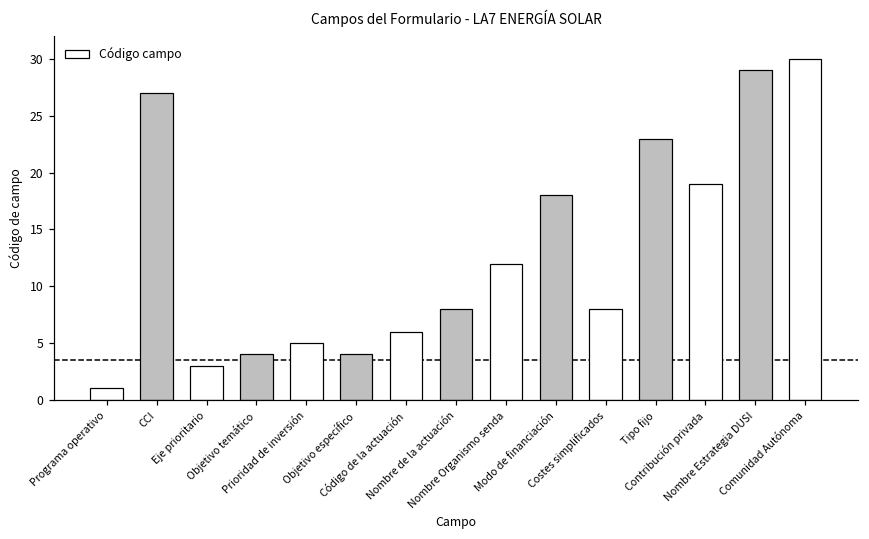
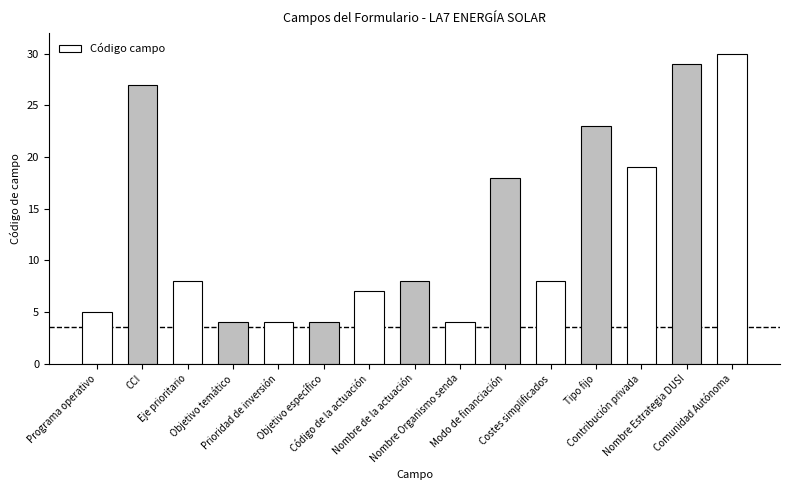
Programa operativo: 1 -> 5
Eje prioritario: 3 -> 8
Prioridad de inversión: 5 -> 4
Código de la actuación: 6 -> 7
Nombre Organismo senda: 12 -> 4
